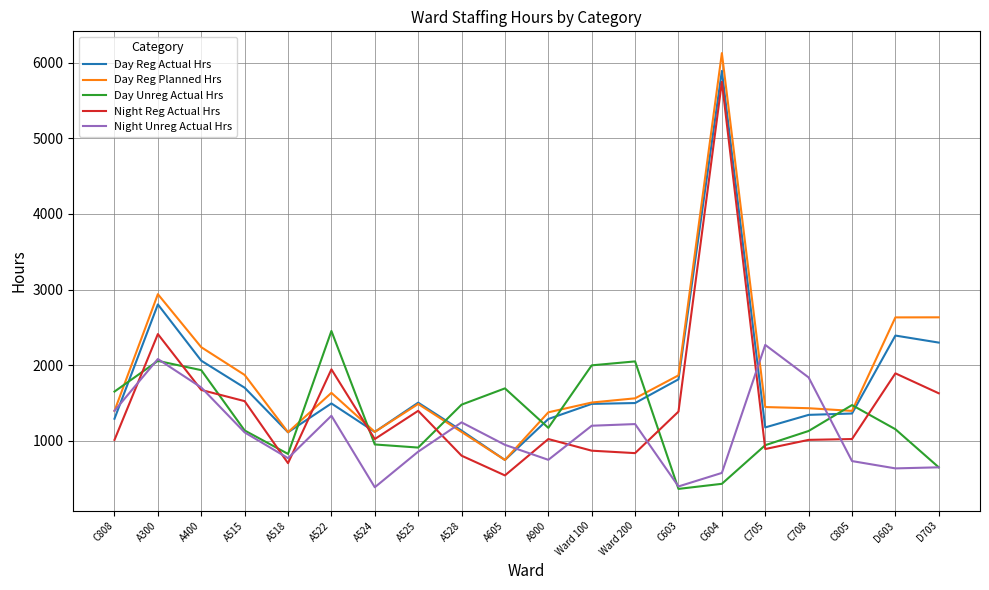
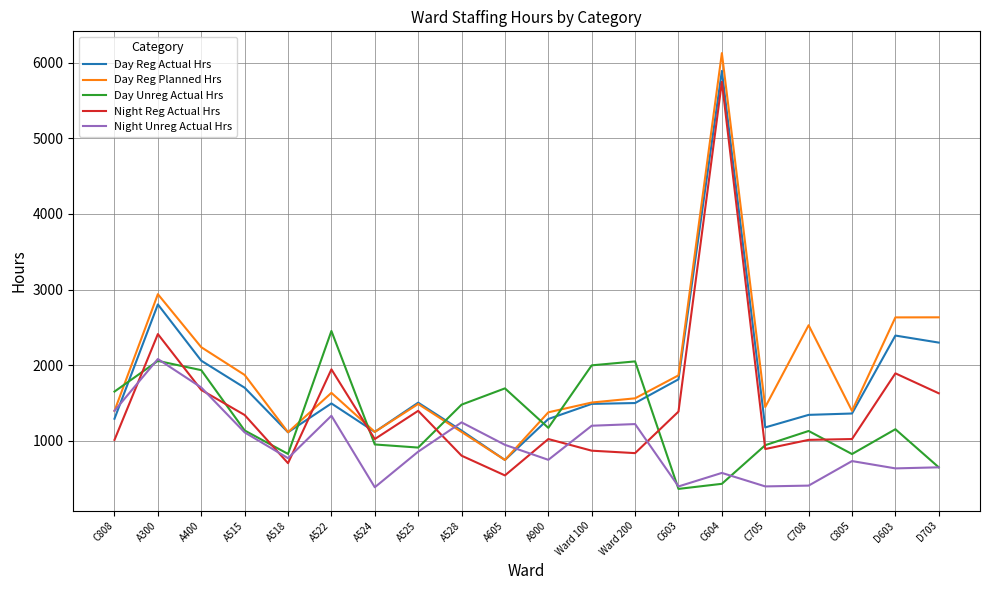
Night Reg Actual Hrs, A515: 1500 -> 1300
Night Unreg Actual Hrs, C705: 2300 -> 400
Day Reg Planned Hrs, C708: 1400 -> 2500
Night Unreg Actual Hrs, C708: 1800 -> 400
Day Unreg Actual Hrs, C805: 1500 -> 800
